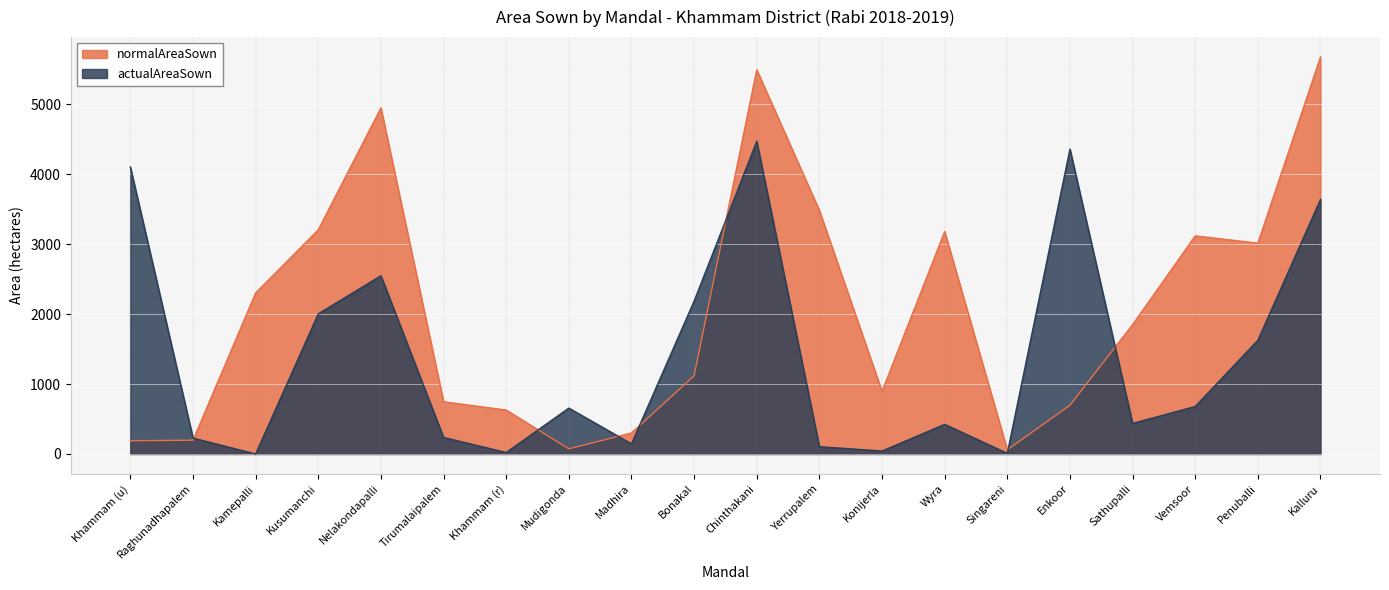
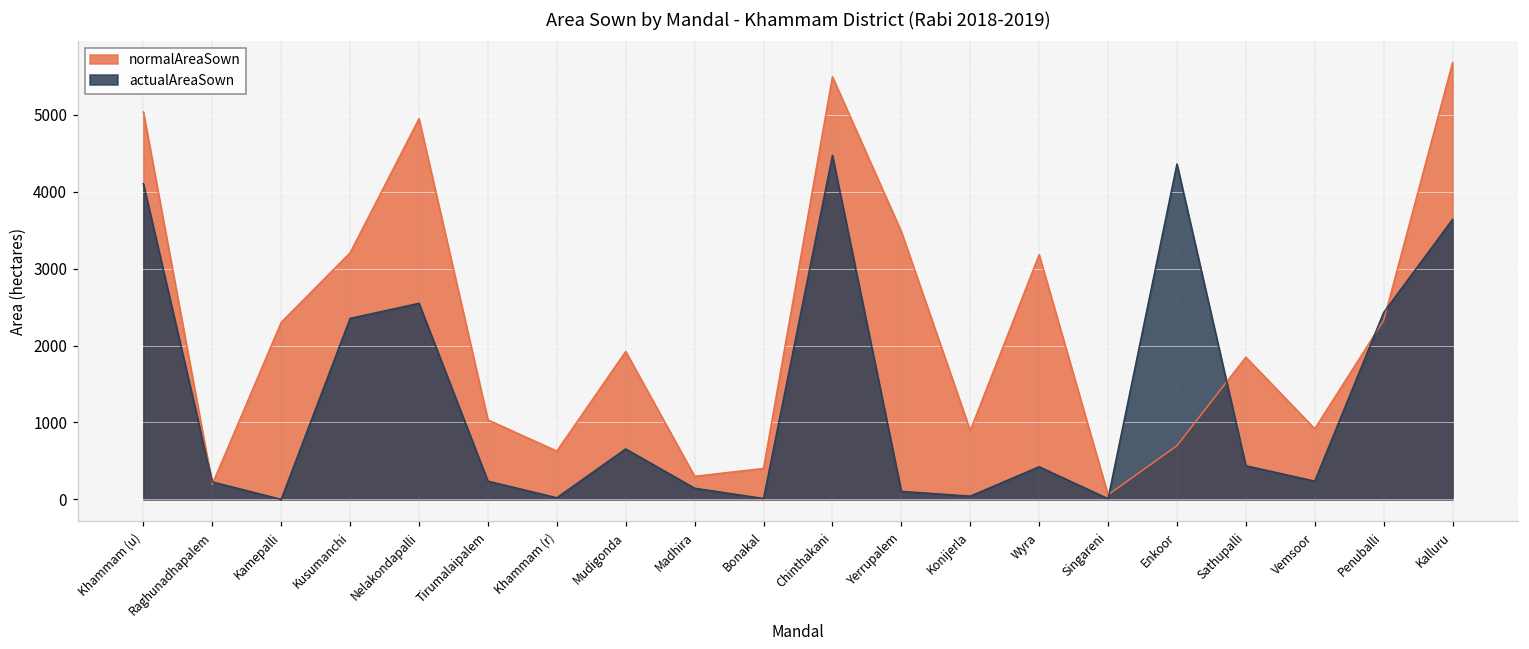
normalAreaSown, Khammam (u): 200 -> 5000
actualAreaSown, Kusumanchi: 2000 -> 2400
normalAreaSown, Tirumalaipalem: 700 -> 1000
normalAreaSown, Mudigonda: 100 -> 1900
normalAreaSown, Bonakal: 1100 -> 400
actualAreaSown, Bonakal: 2200 -> 0
normalAreaSown, Vemsoor: 3100 -> 900
actualAreaSown, Vemsoor: 700 -> 200
normalAreaSown, Penuballi: 3000 -> 2300
actualAreaSown, Penuballi: 1600 -> 2400
